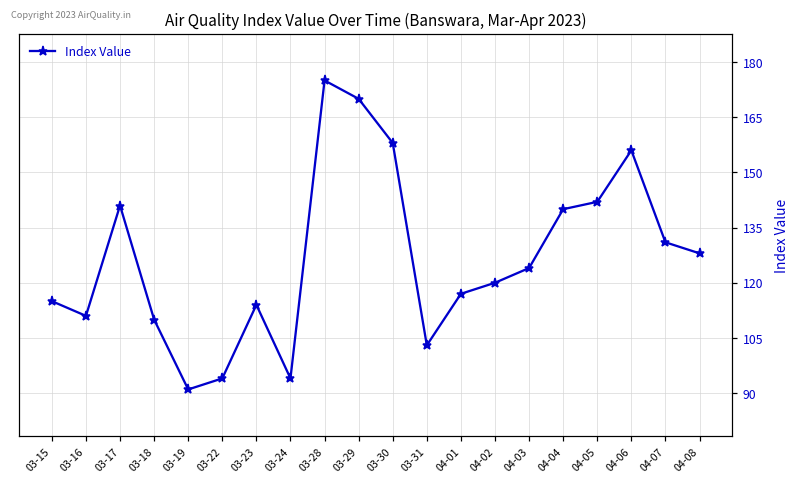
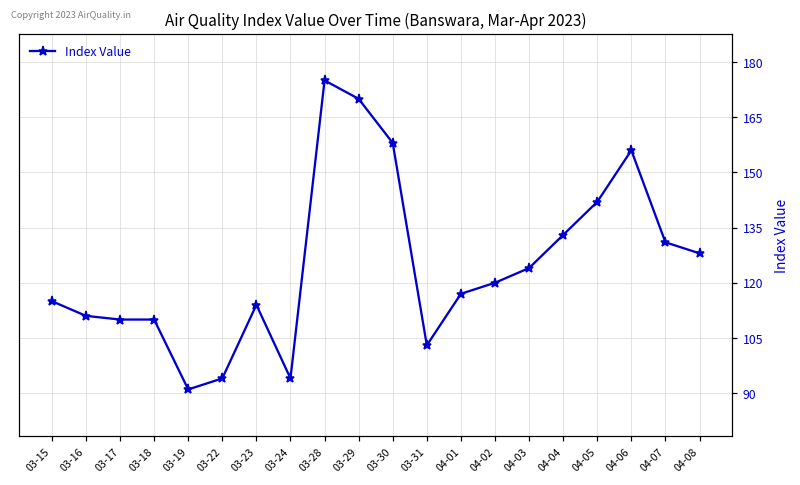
03-17: 141 -> 110
04-04: 140 -> 133
